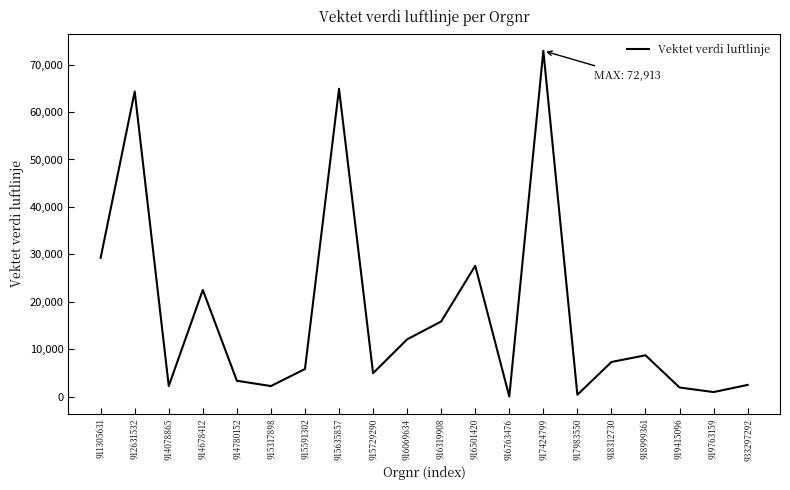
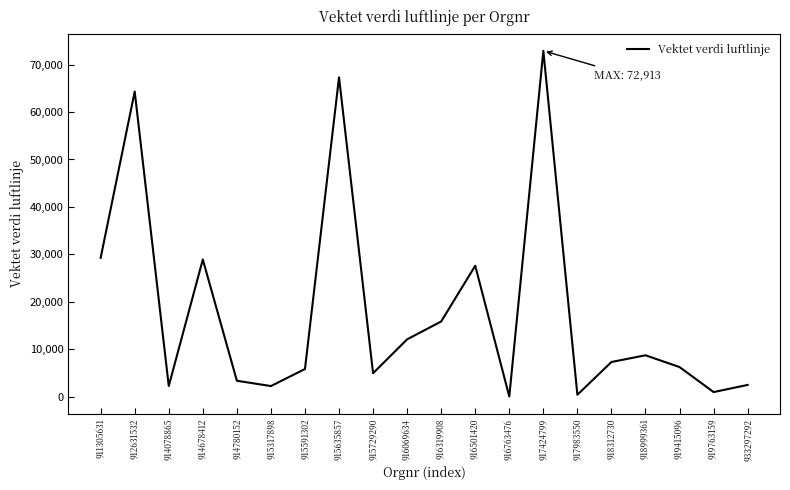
914678412: 22,000 -> 29,000
915635857: 65,000 -> 67,000
919415096: 2,000 -> 6,000
